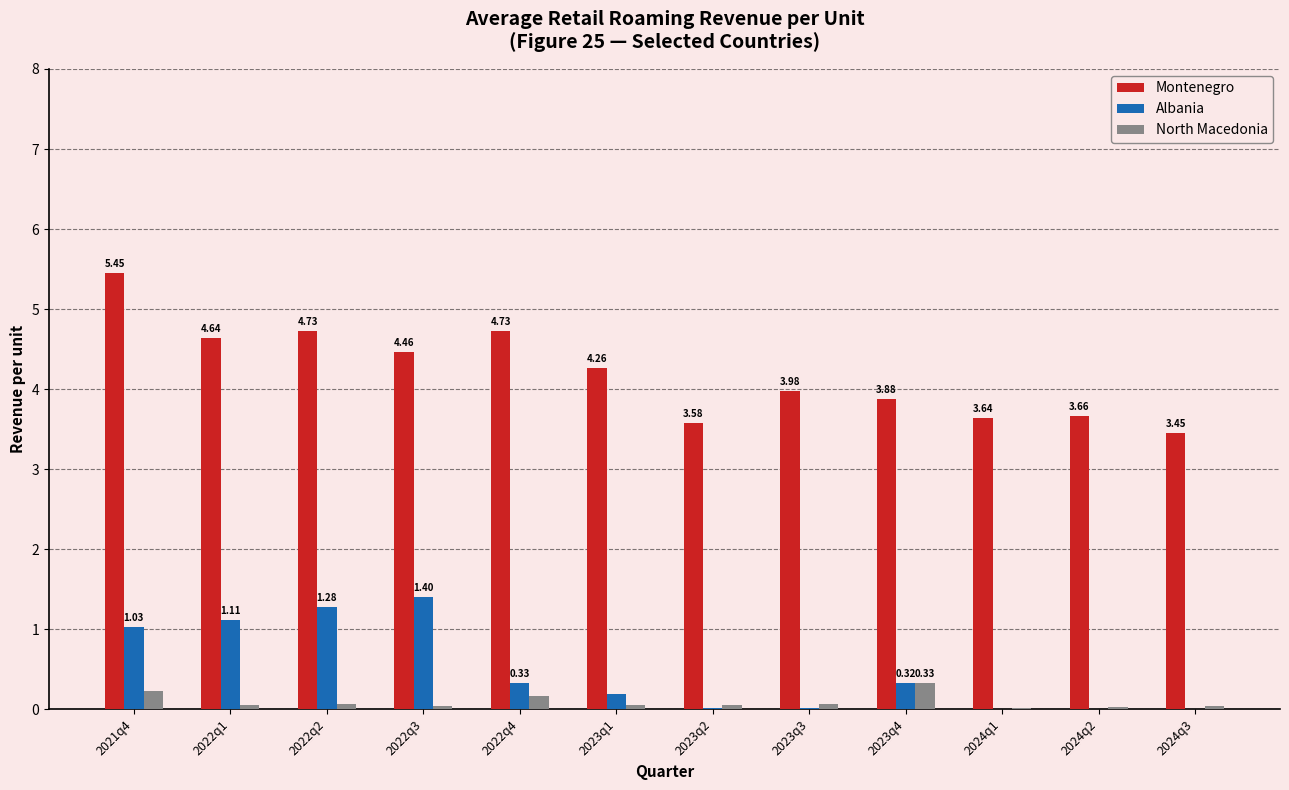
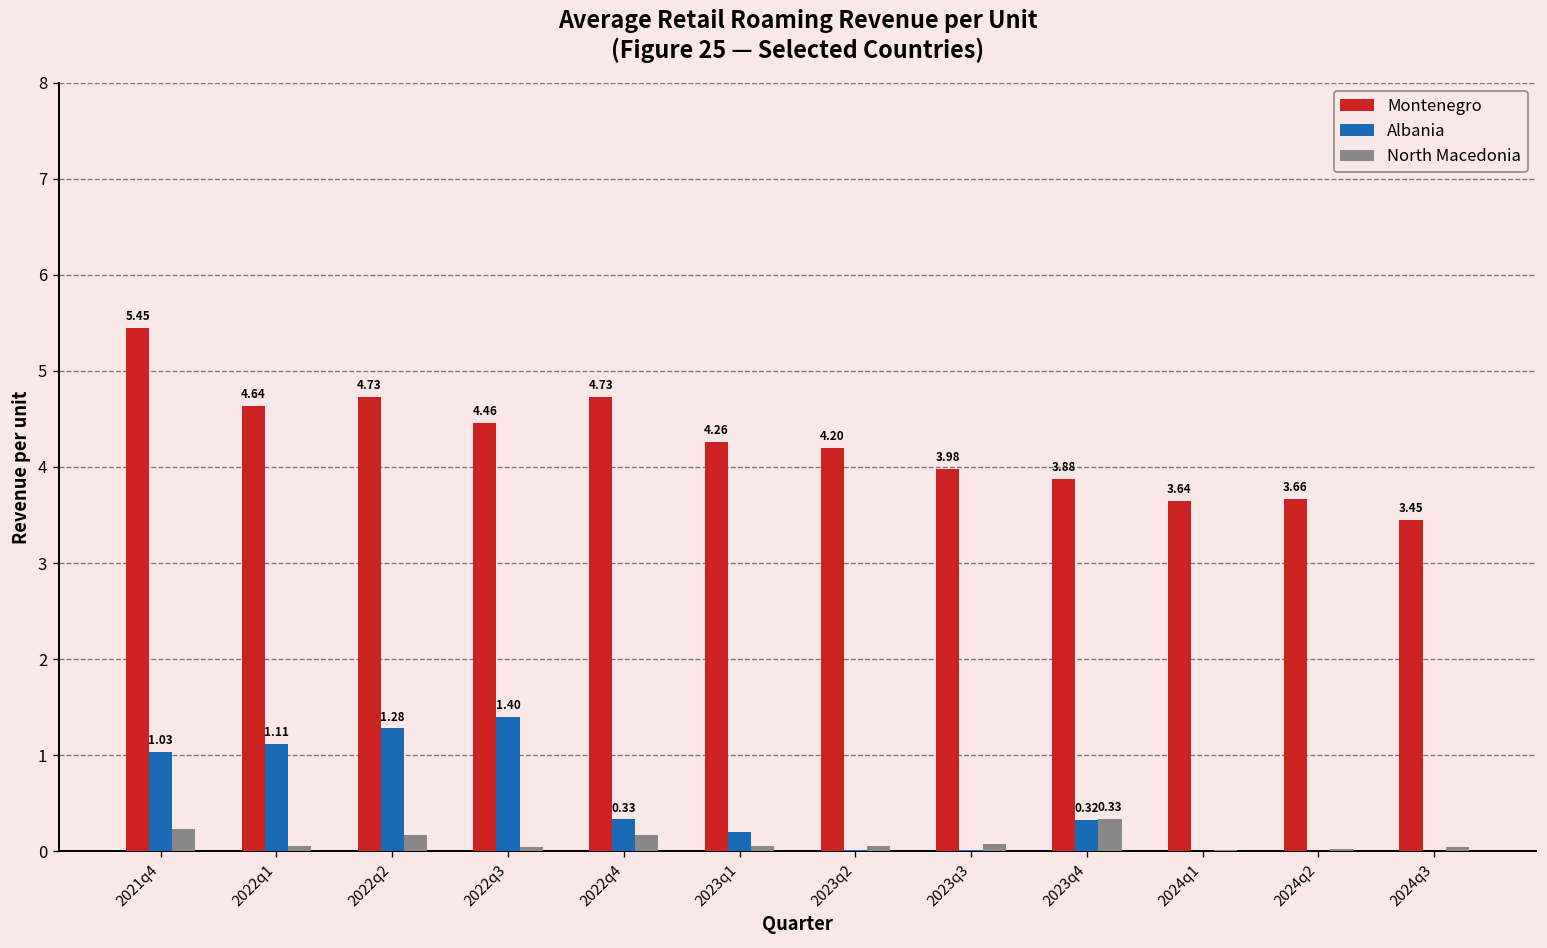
North Macedonia, 2022q2: 0.1 -> 0.2
Montenegro, 2023q2: 3.58 -> 4.20
